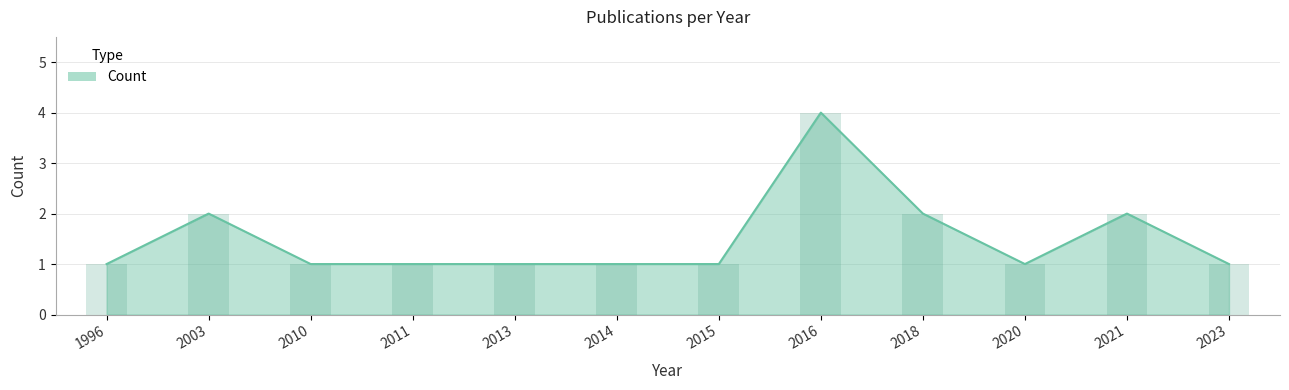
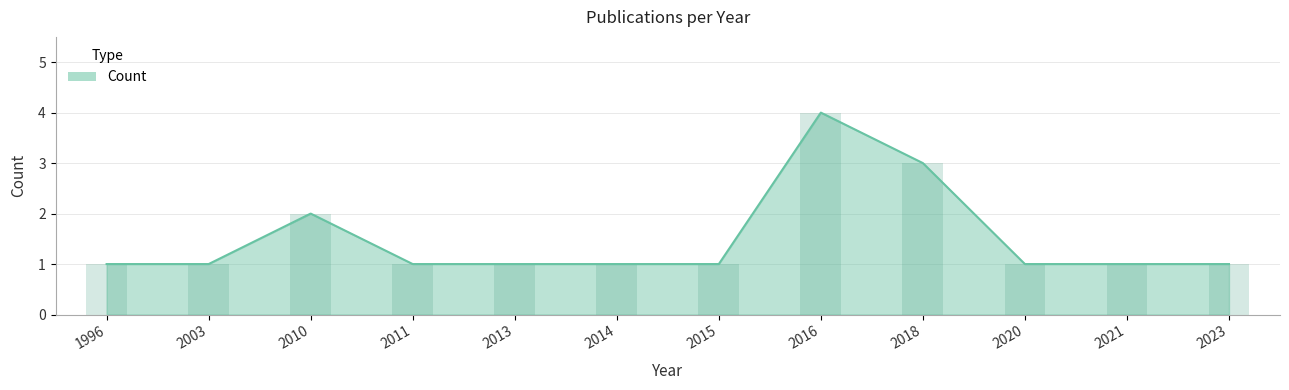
2003: 2 -> 1
2010: 1 -> 2
2018: 2 -> 3
2021: 2 -> 1
